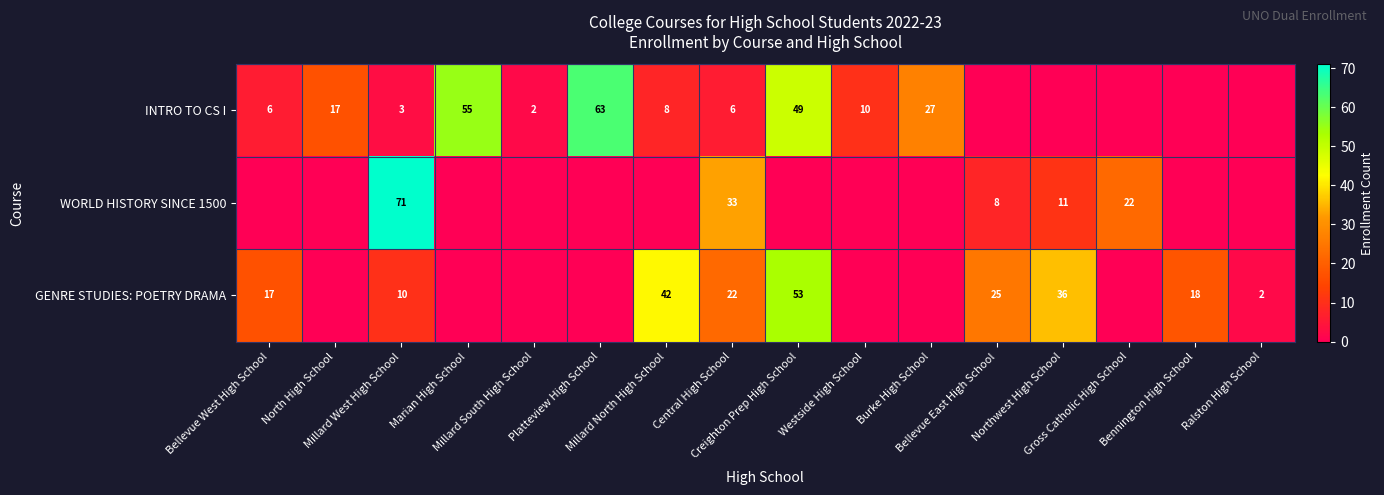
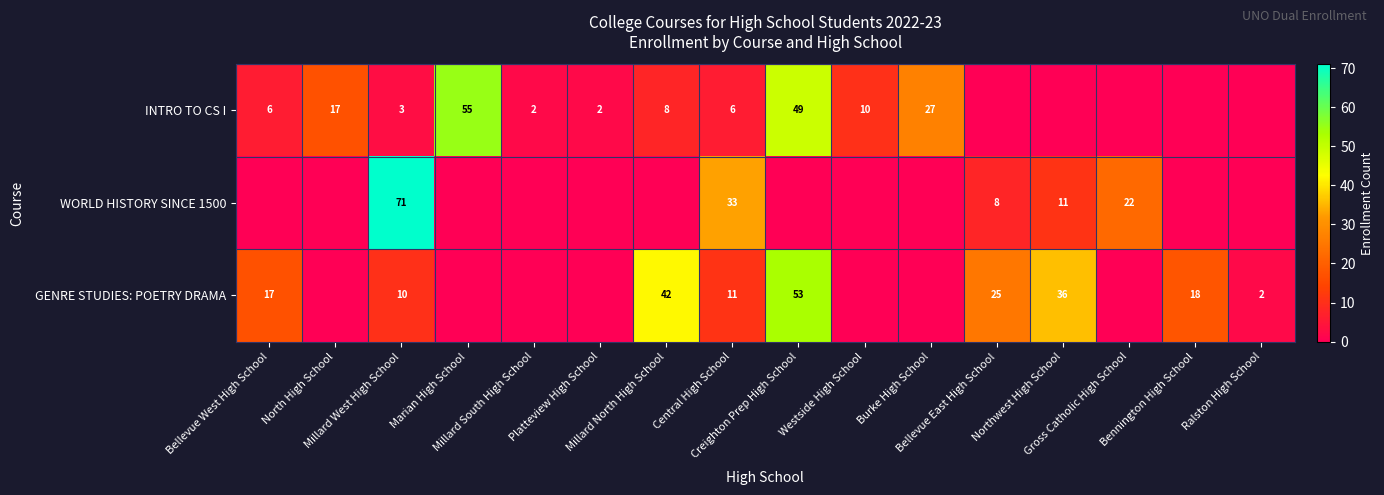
INTRO TO CS I, Platteview High School: 63 -> 2
GENRE STUDIES: POETRY DRAMA, Central High School: 22 -> 11
